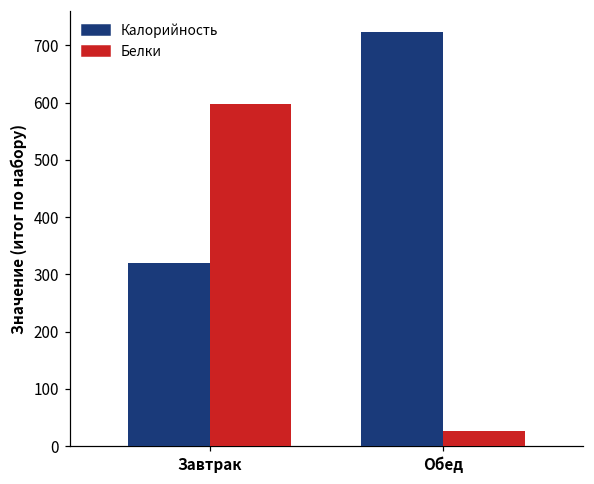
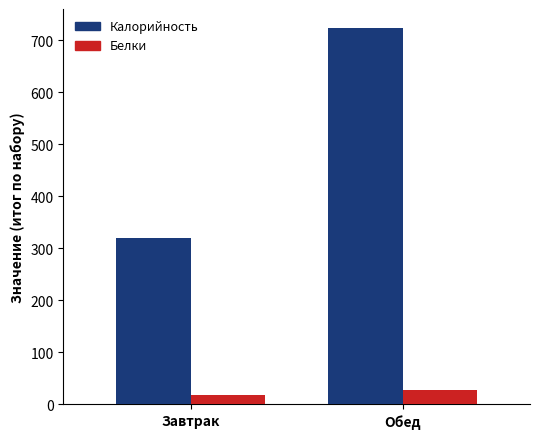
Белки, Завтрак: 600 -> 20
